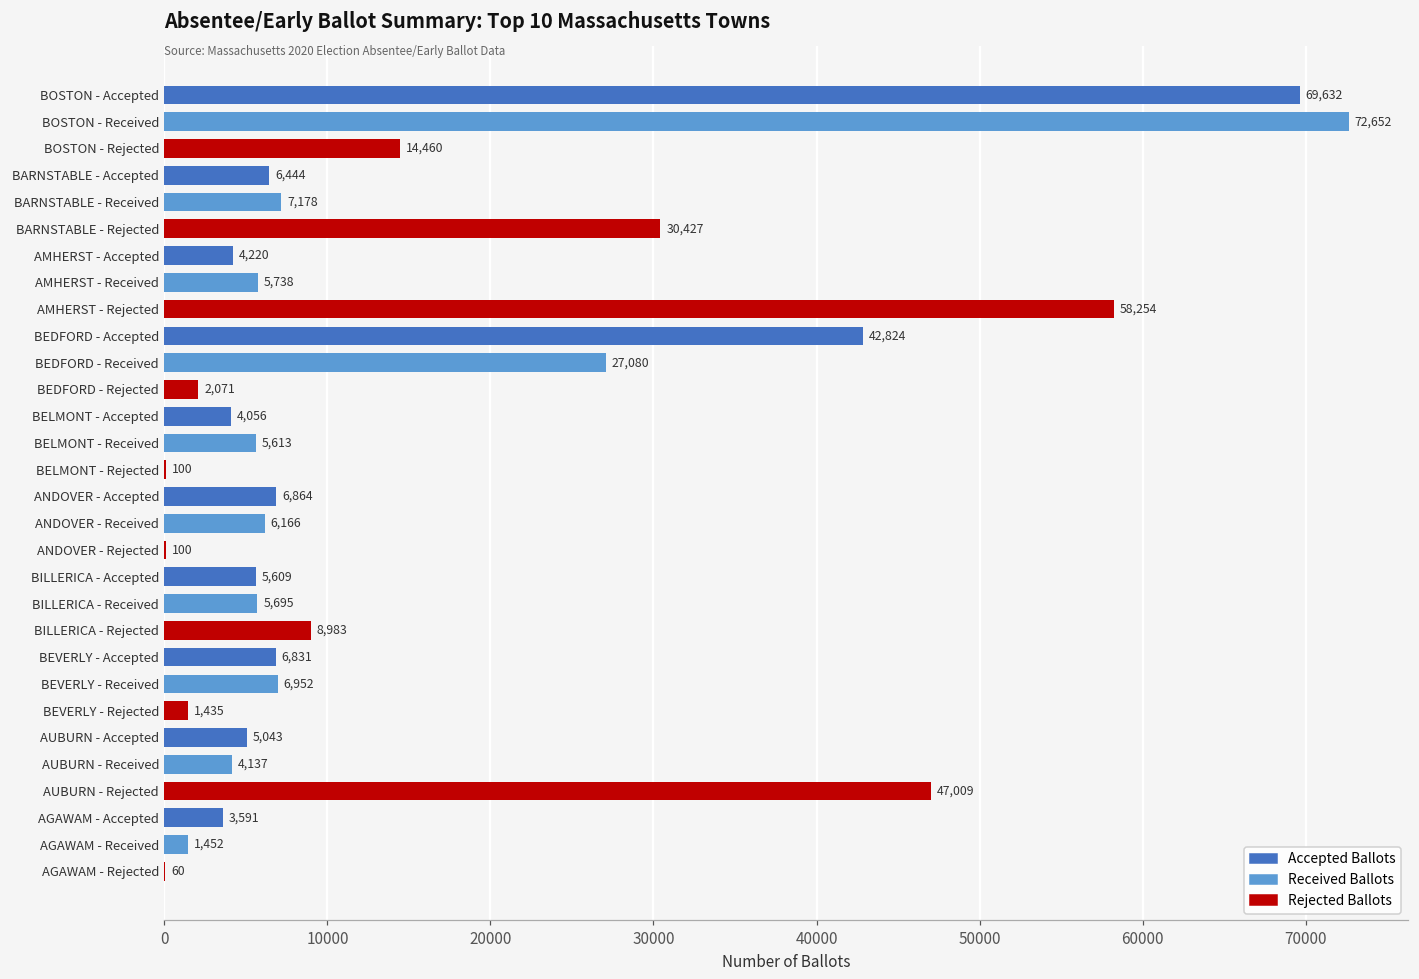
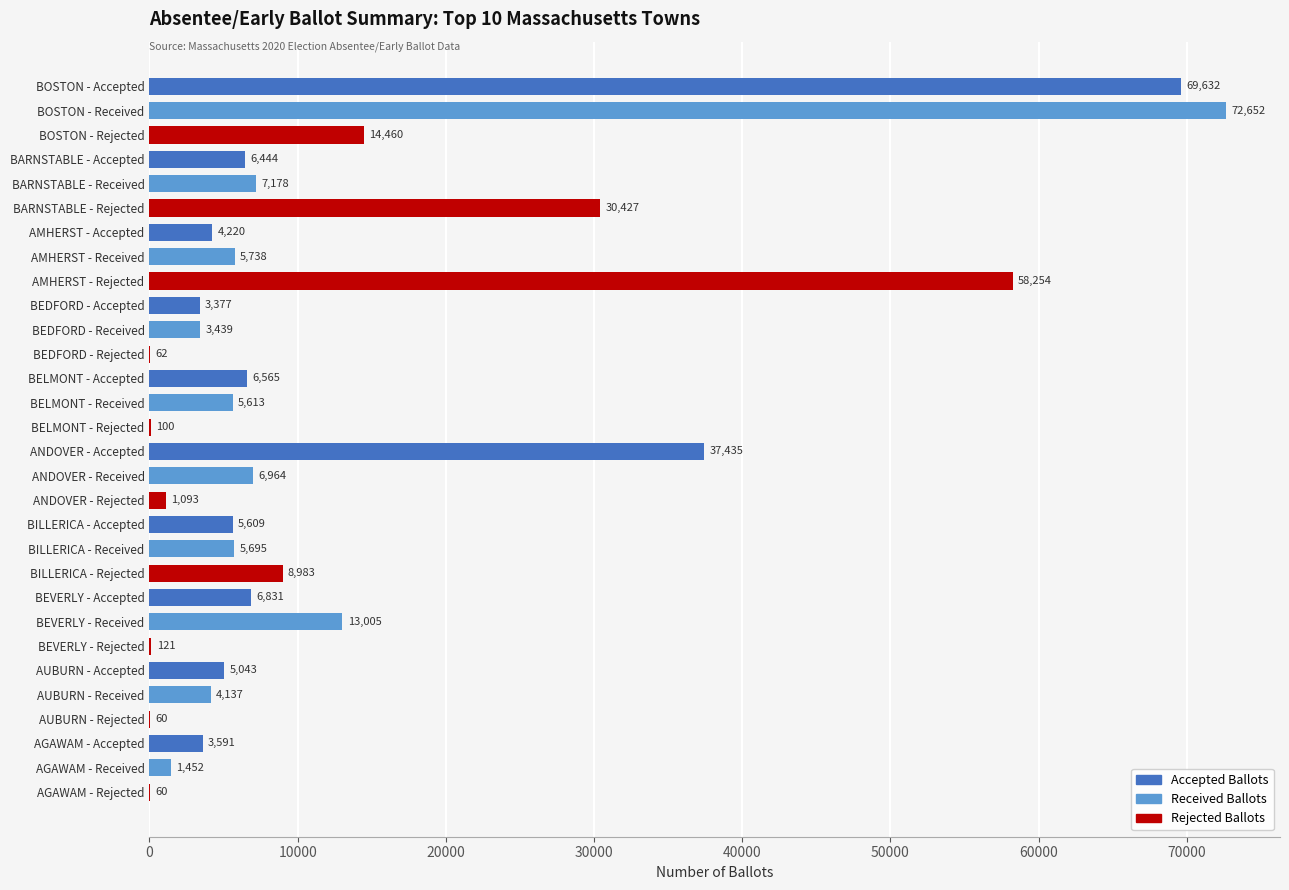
BEDFORD - Accepted: 42,824 -> 3,377
BEDFORD - Received: 27,080 -> 3,439
BEDFORD - Rejected: 2,071 -> 62
BELMONT - Accepted: 4,056 -> 6,565
ANDOVER - Accepted: 6,864 -> 37,435
ANDOVER - Received: 6,166 -> 6,964
ANDOVER - Rejected: 100 -> 1,093
BEVERLY - Received: 6,952 -> 13,005
BEVERLY - Rejected: 1,435 -> 121
AUBURN - Rejected: 47,009 -> 60
